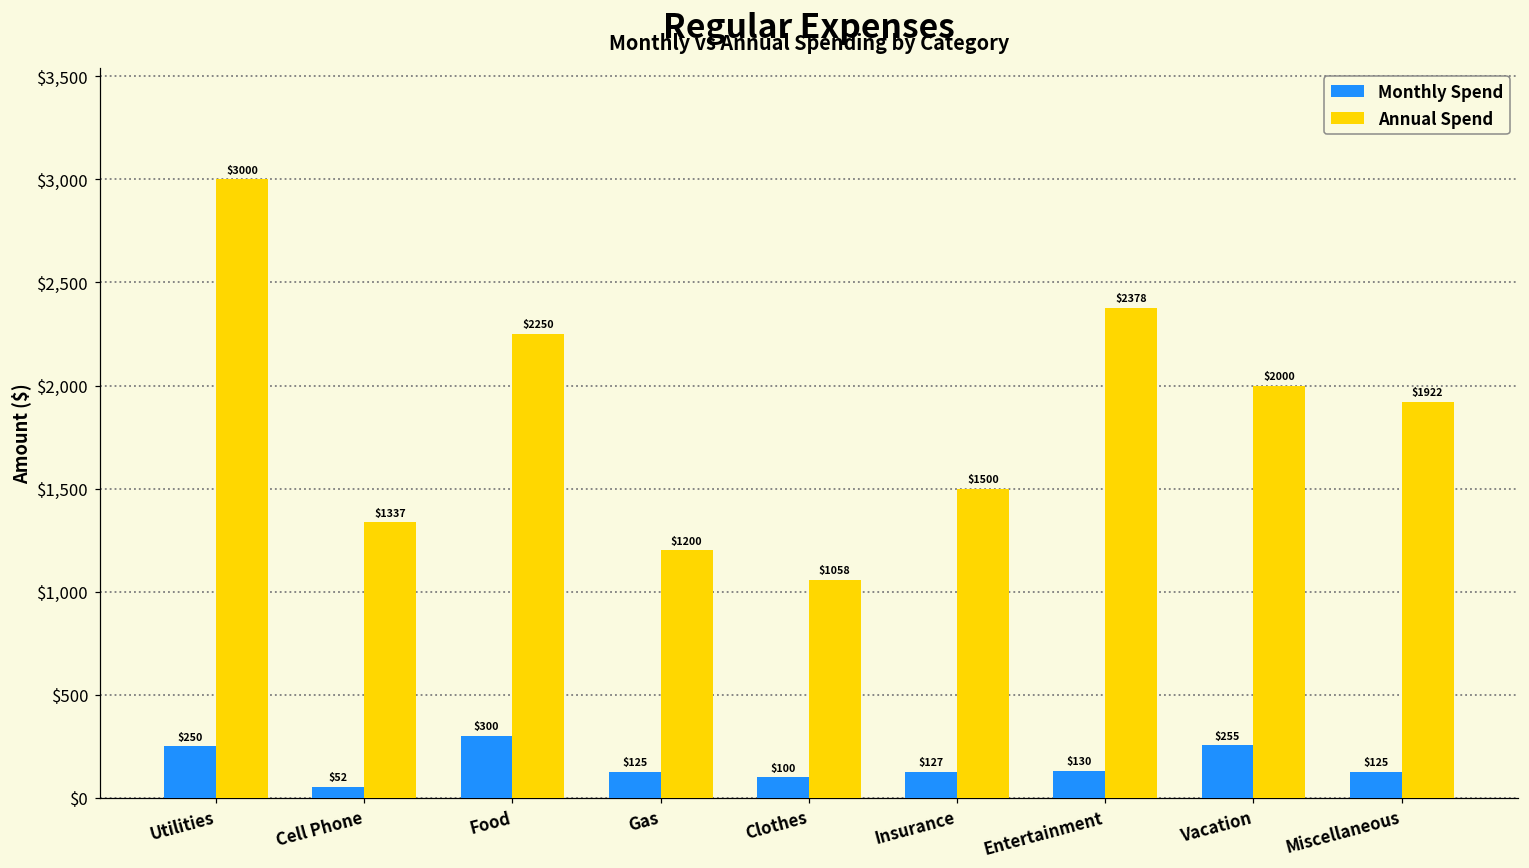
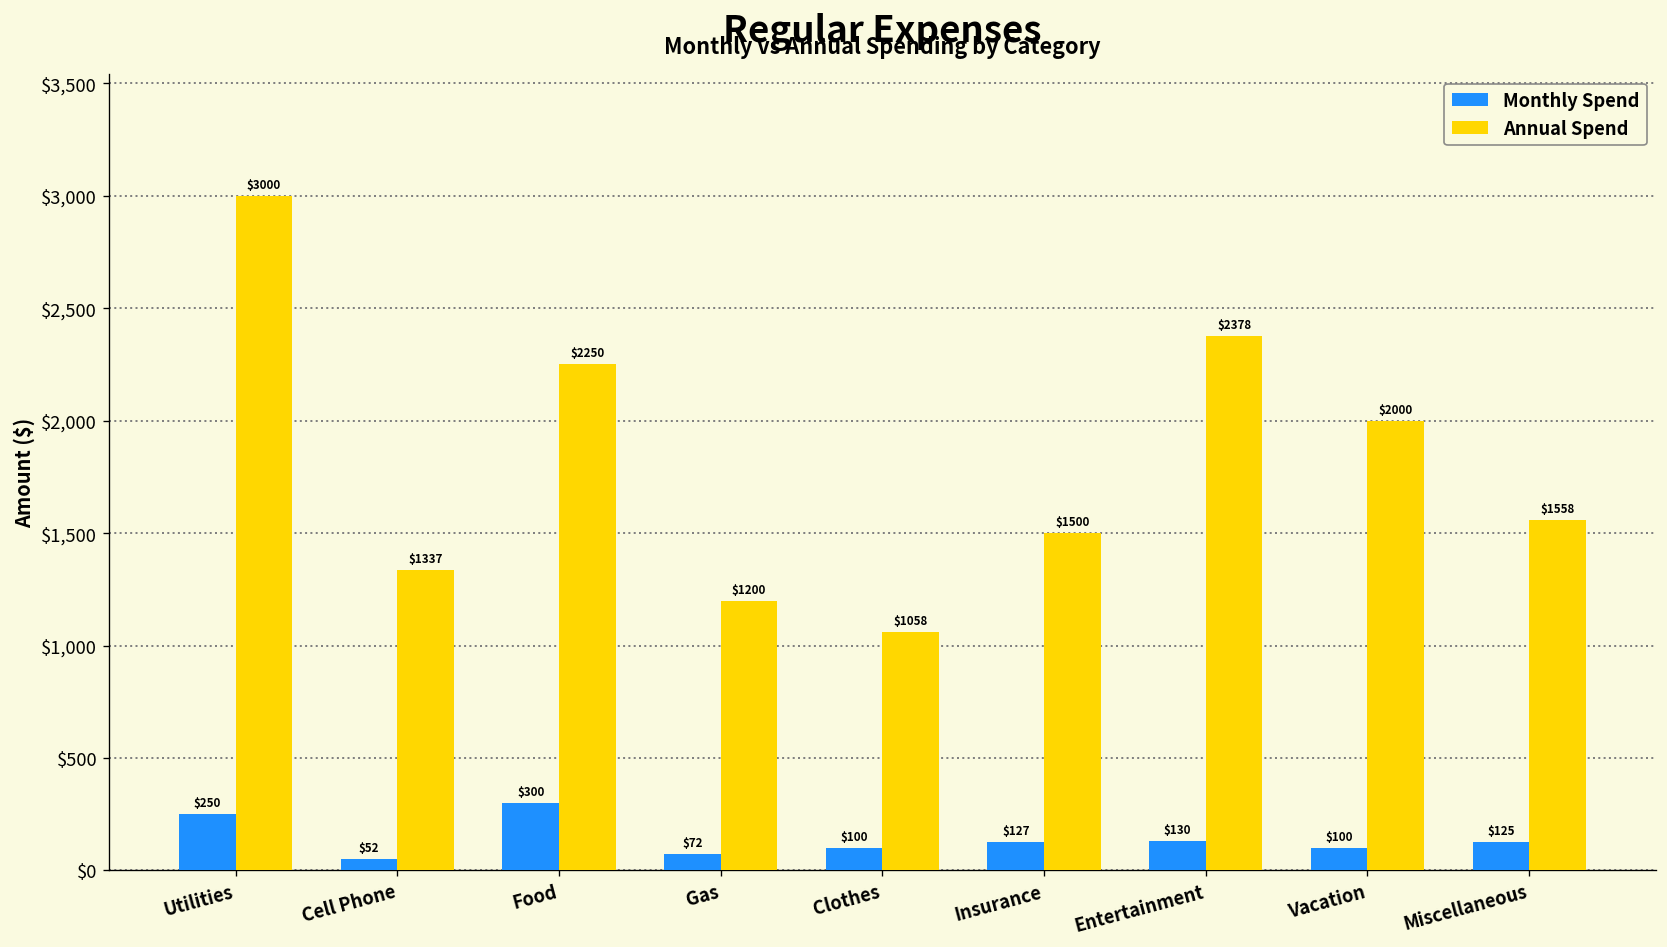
Monthly Spend, Gas: $125 -> $72
Monthly Spend, Vacation: $255 -> $100
Annual Spend, Miscellaneous: $1922 -> $1558
